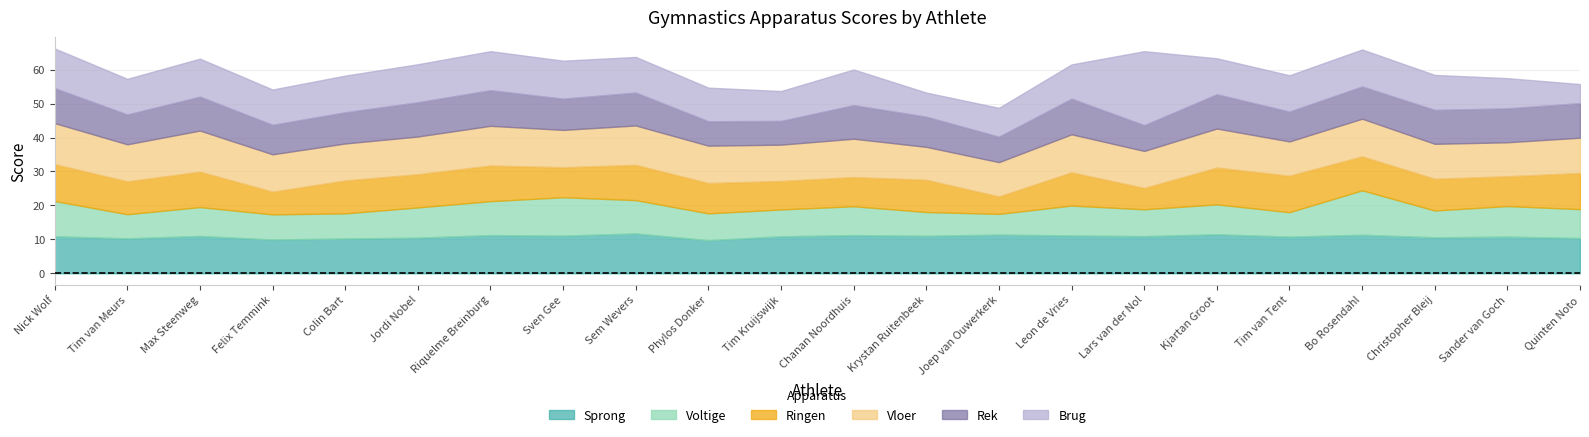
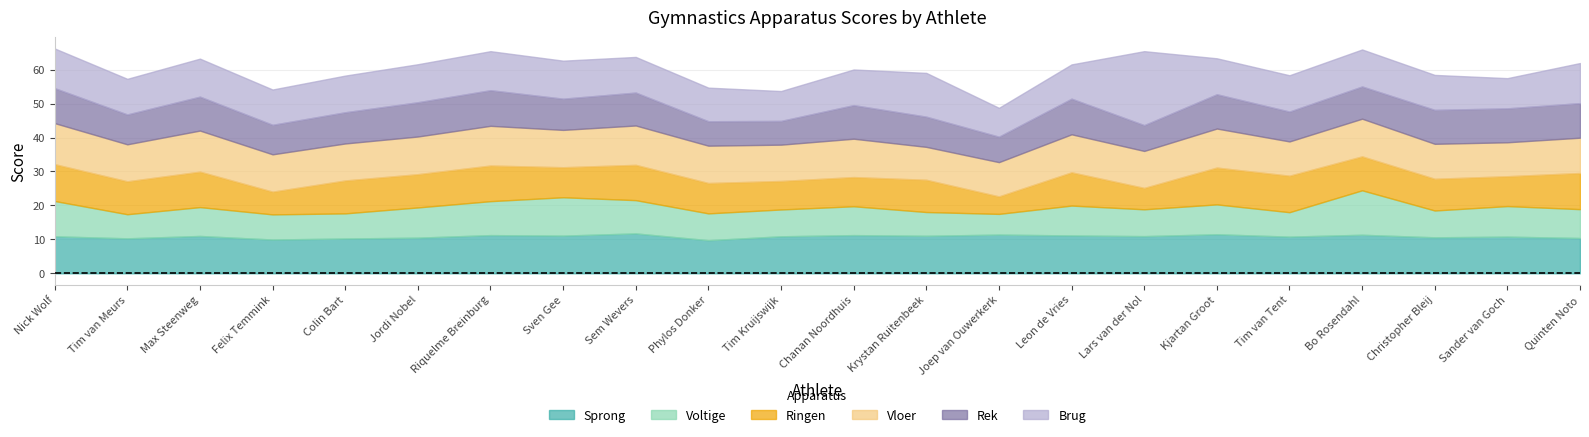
Brug, Krystan Ruitenbeek: 7 -> 13
Brug, Quinten Noto: 6 -> 12
